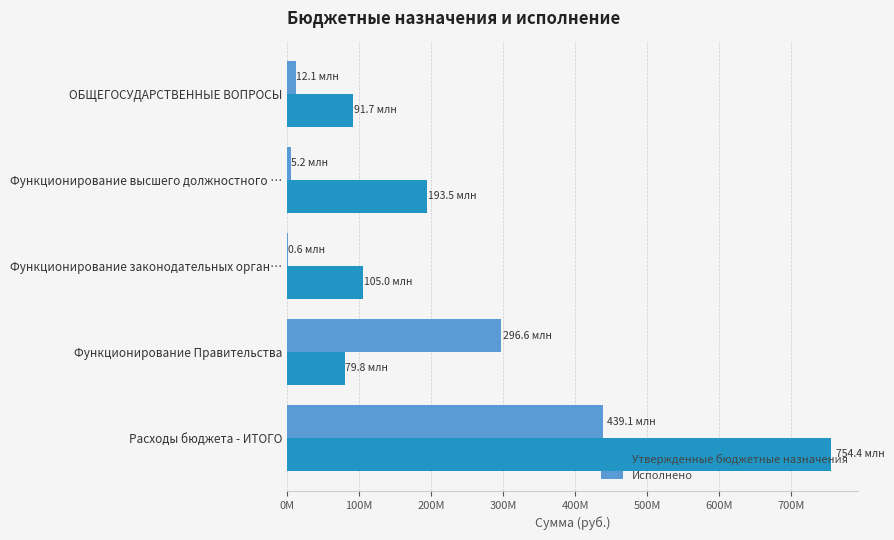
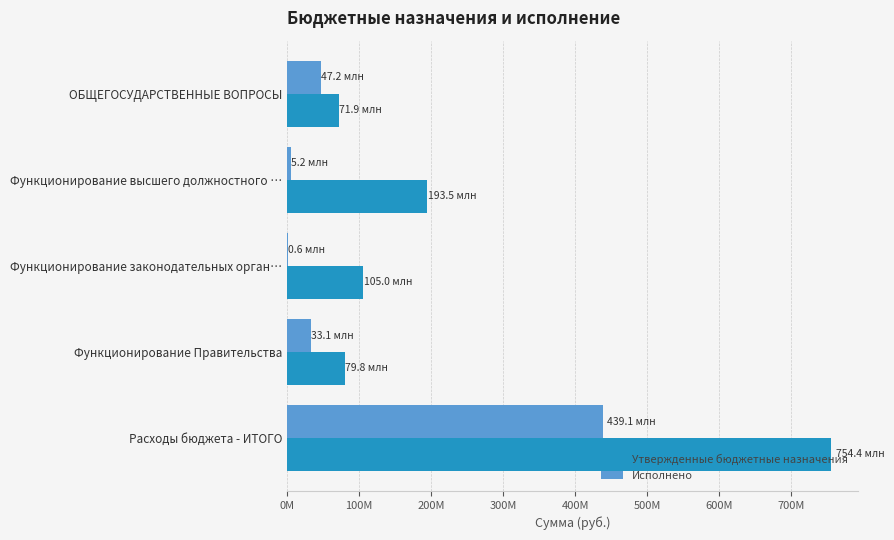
Исполнено, ОБЩЕГОСУДАРСТВЕННЫЕ ВОПРОСЫ: 12.1 -> 47.2
Утвержденные бюджетные назначения, ОБЩЕГОСУДАРСТВЕННЫЕ ВОПРОСЫ: 91.7 -> 71.9
Исполнено, Функционирование Правительства: 296.6 -> 33.1
